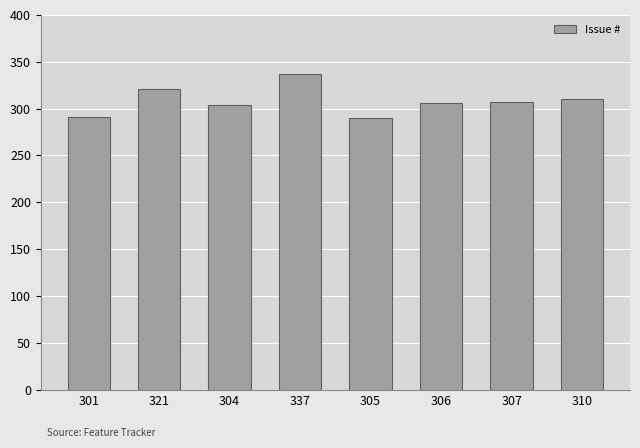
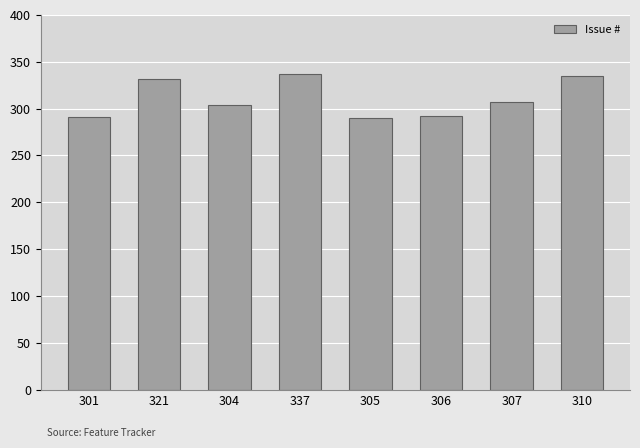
321: 320 -> 330
306: 310 -> 290
310: 310 -> 340
